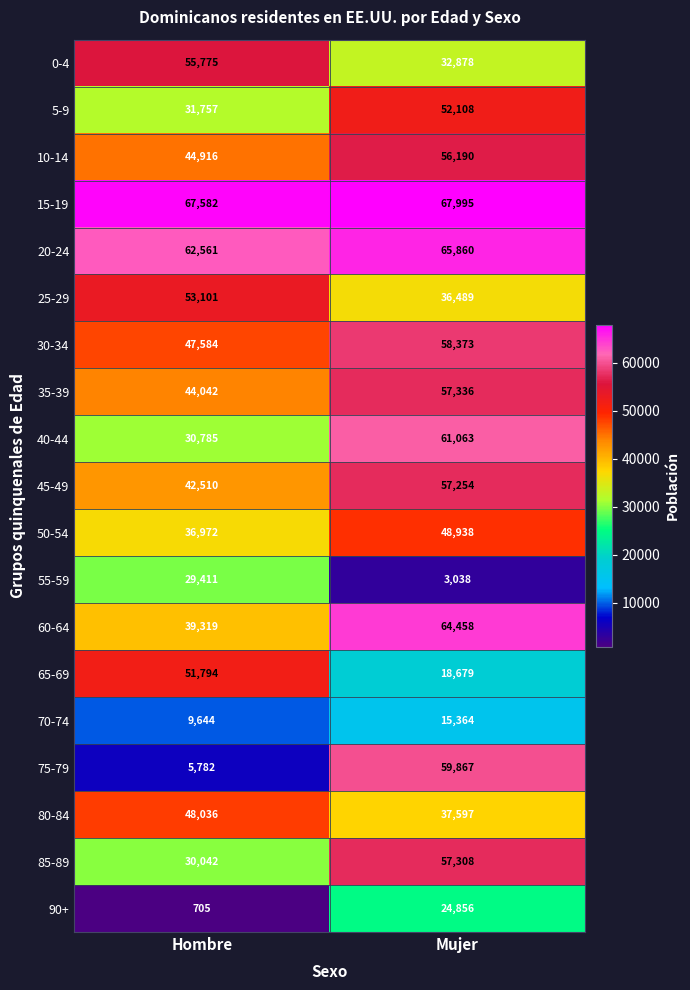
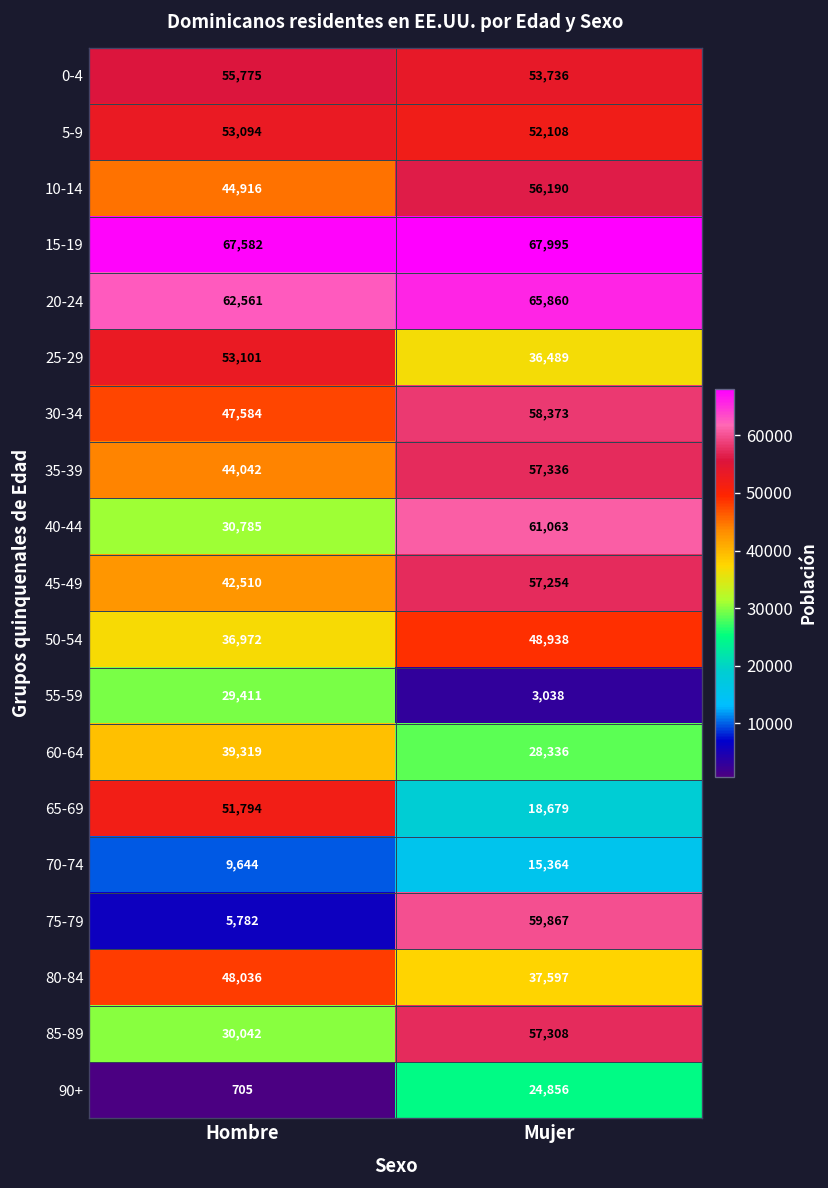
0-4, Mujer: 32,878 -> 53,736
5-9, Hombre: 31,757 -> 53,094
60-64, Mujer: 64,458 -> 28,336
